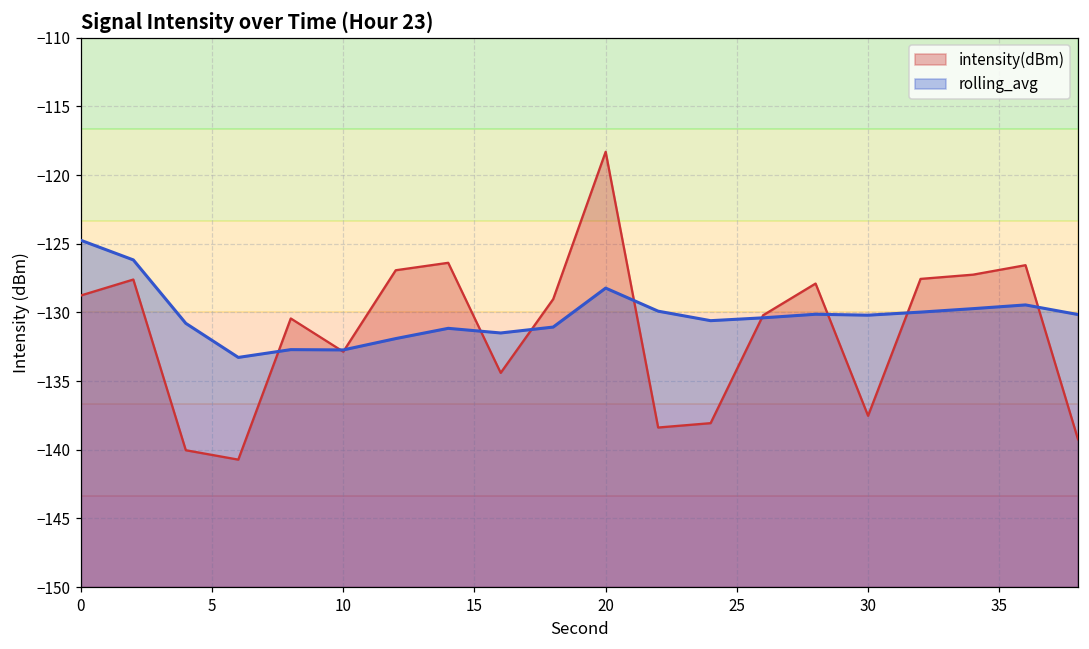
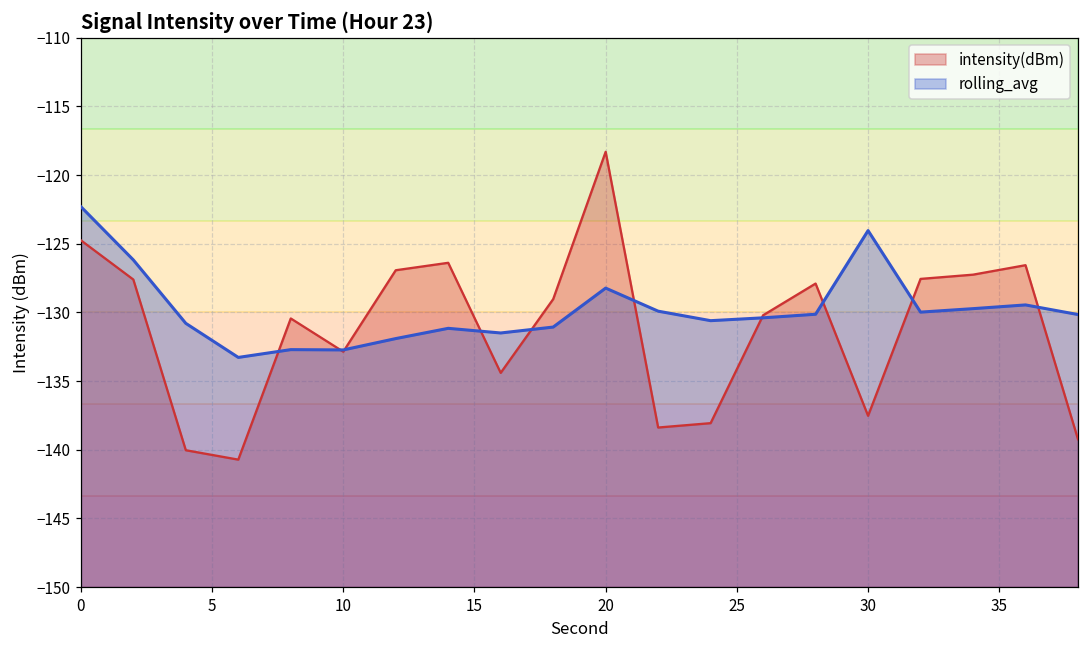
intensity(dBm), 0: -128.8 -> -124.7
rolling_avg, 0: -124.7 -> -122.3
rolling_avg, 30: -130.2 -> -124.0
